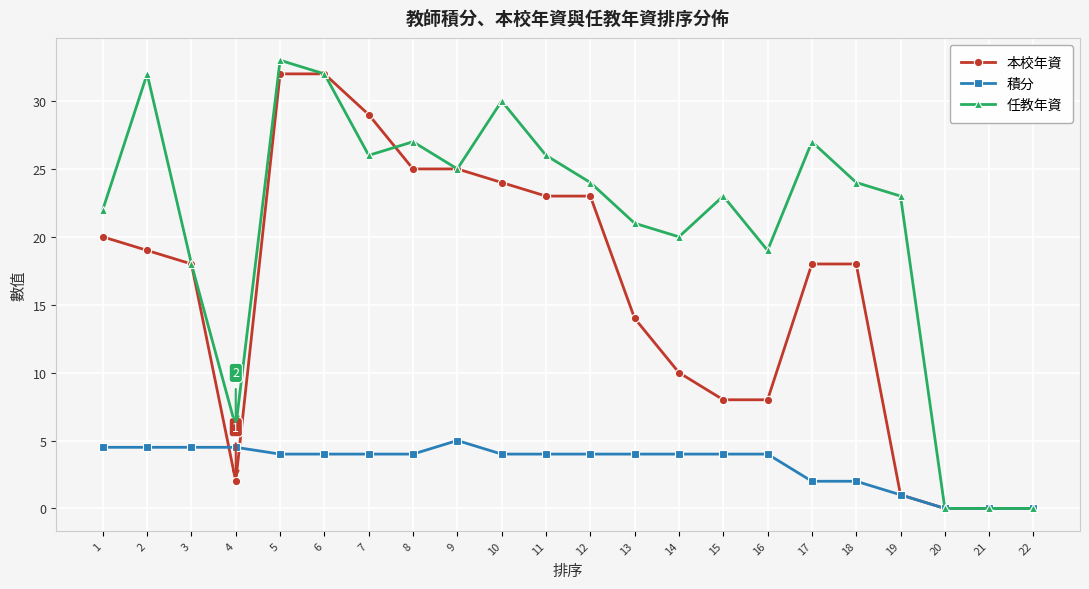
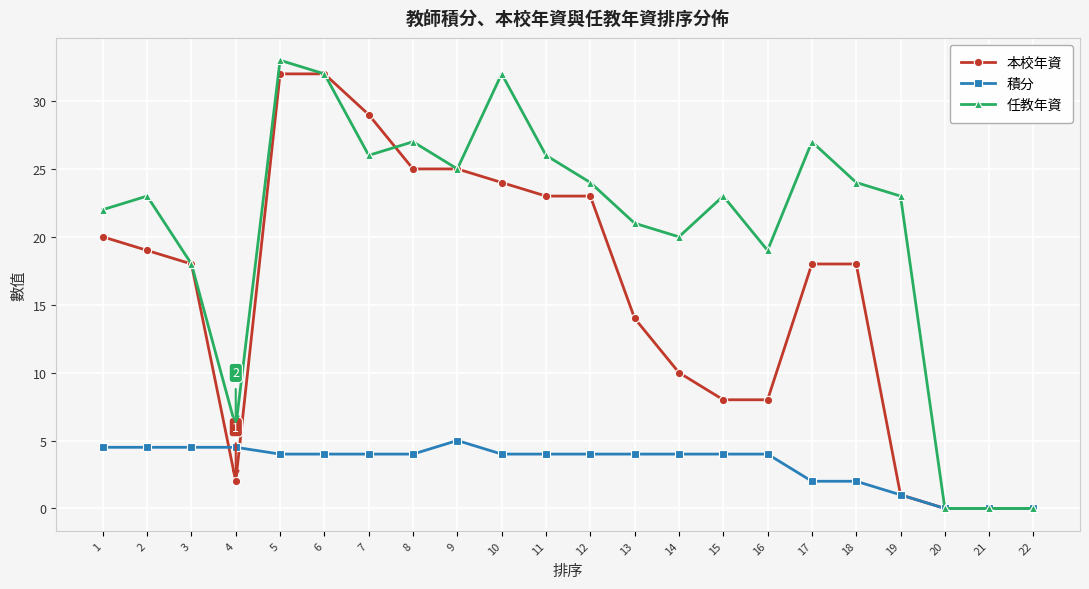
任教年資, 2: 32 -> 23
任教年資, 10: 30 -> 32
